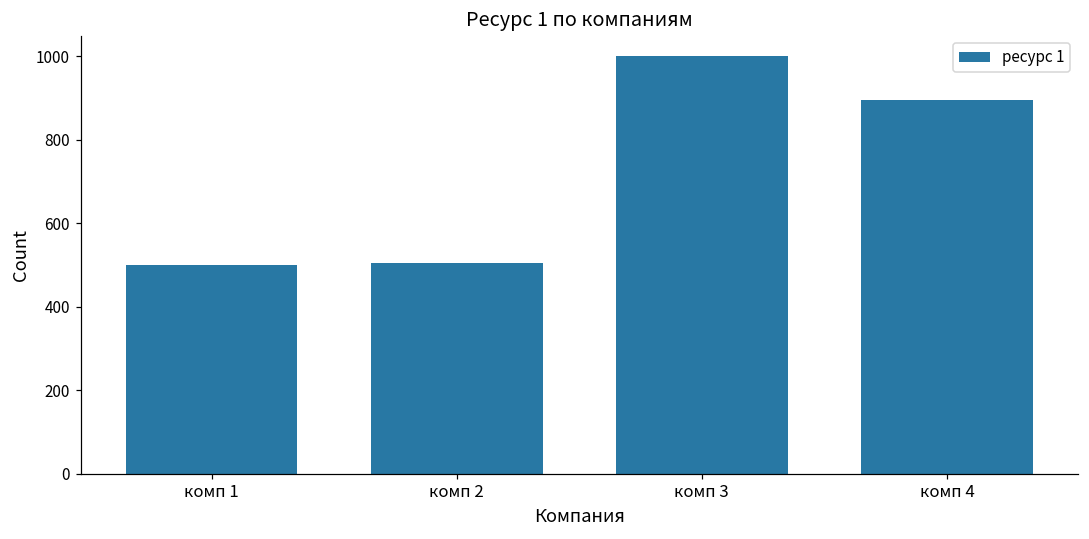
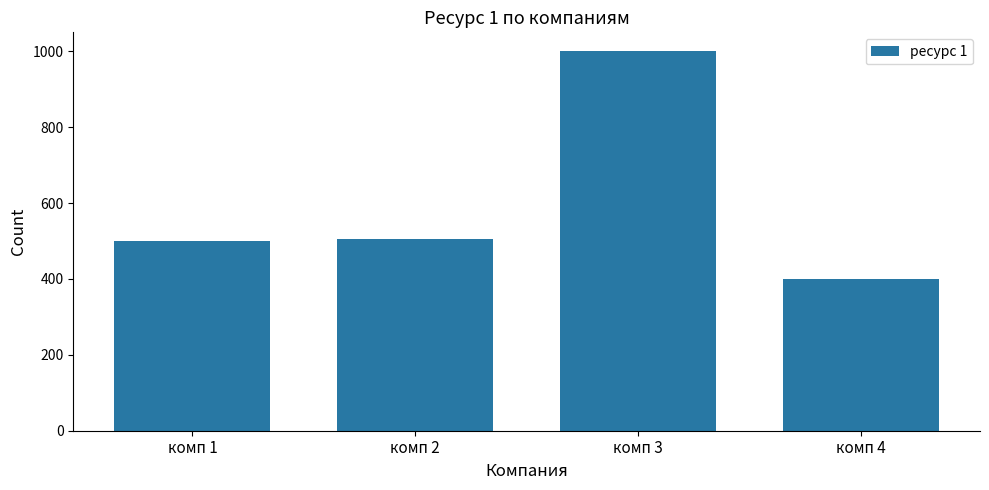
комп 4: 900 -> 400
